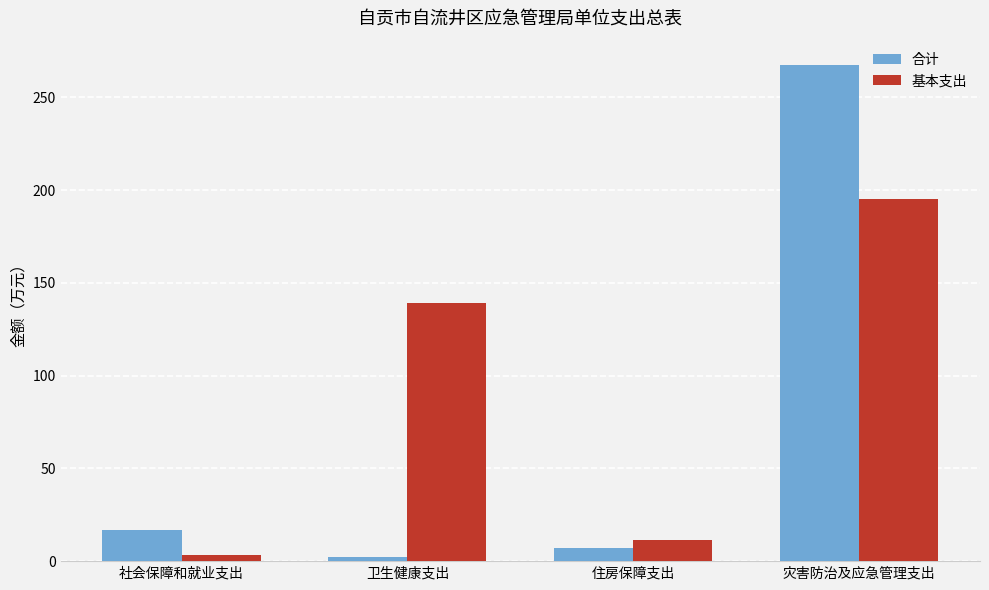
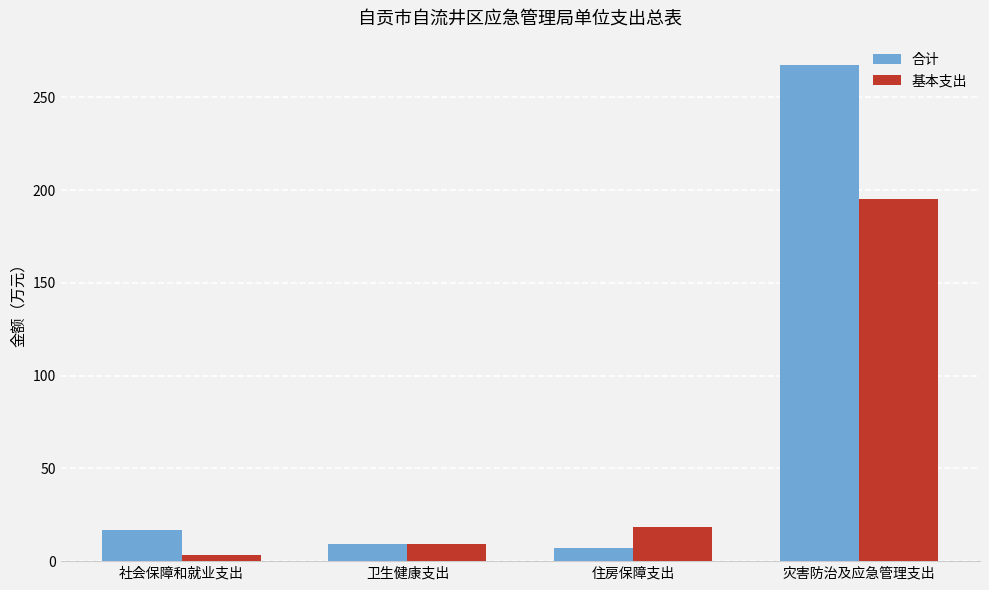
合计, 卫生健康支出: 3 -> 9
基本支出, 卫生健康支出: 139 -> 9
基本支出, 住房保障支出: 11 -> 19
